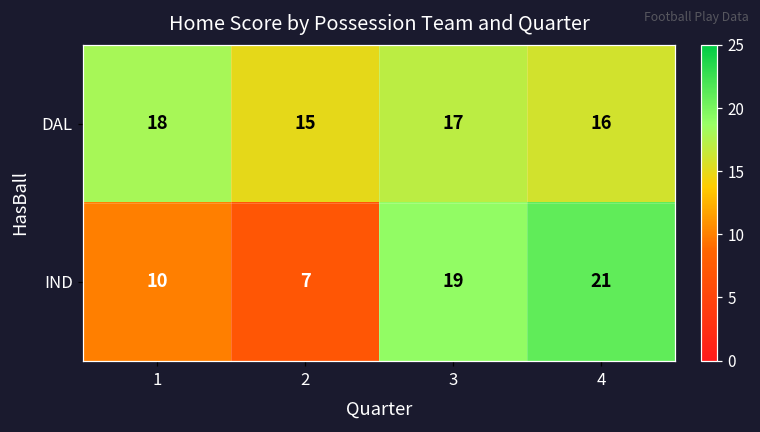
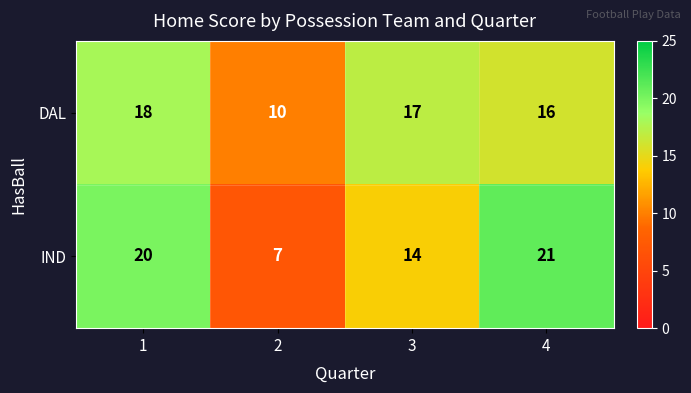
DAL, 2: 15 -> 10
IND, 1: 10 -> 20
IND, 3: 19 -> 14
